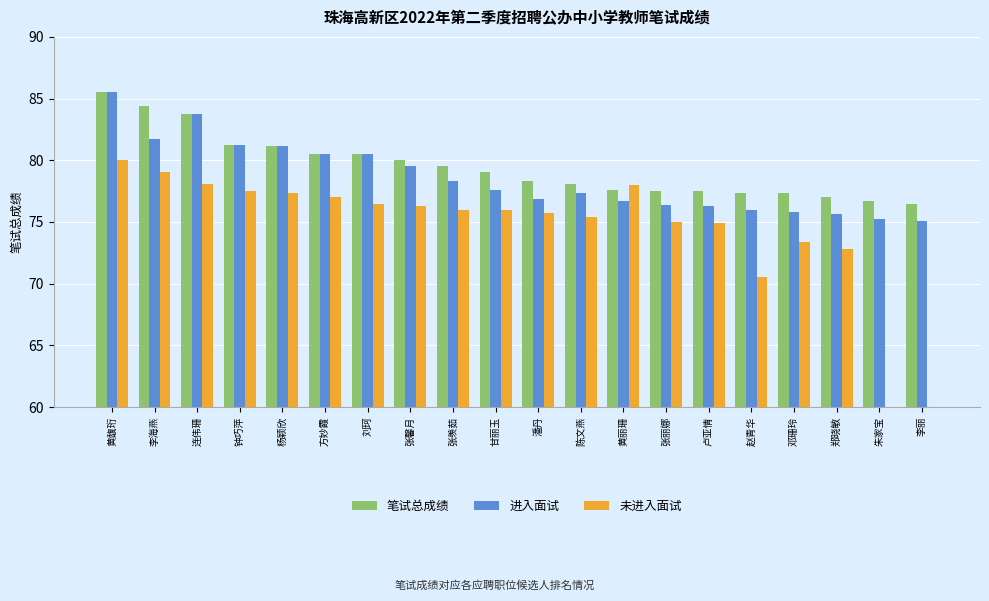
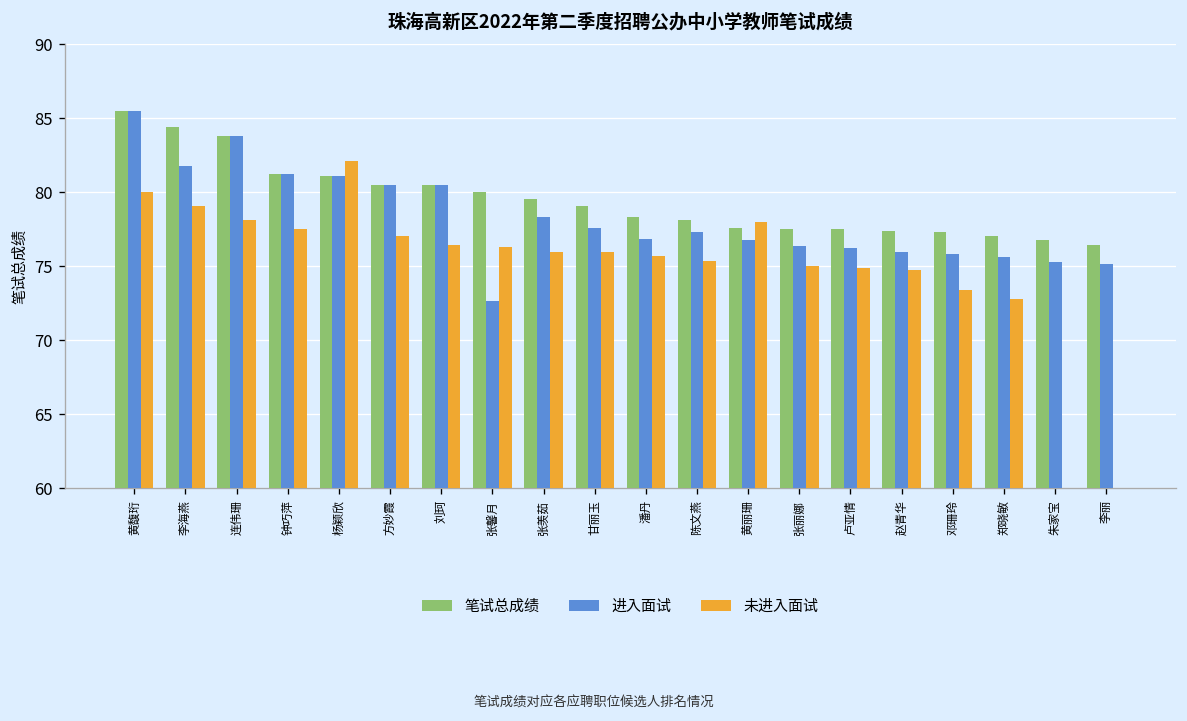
未进入面试, 杨颖欣: 77.4 -> 82.1
进入面试, 张馨月: 79.5 -> 72.7
未进入面试, 赵青华: 70.6 -> 74.8
